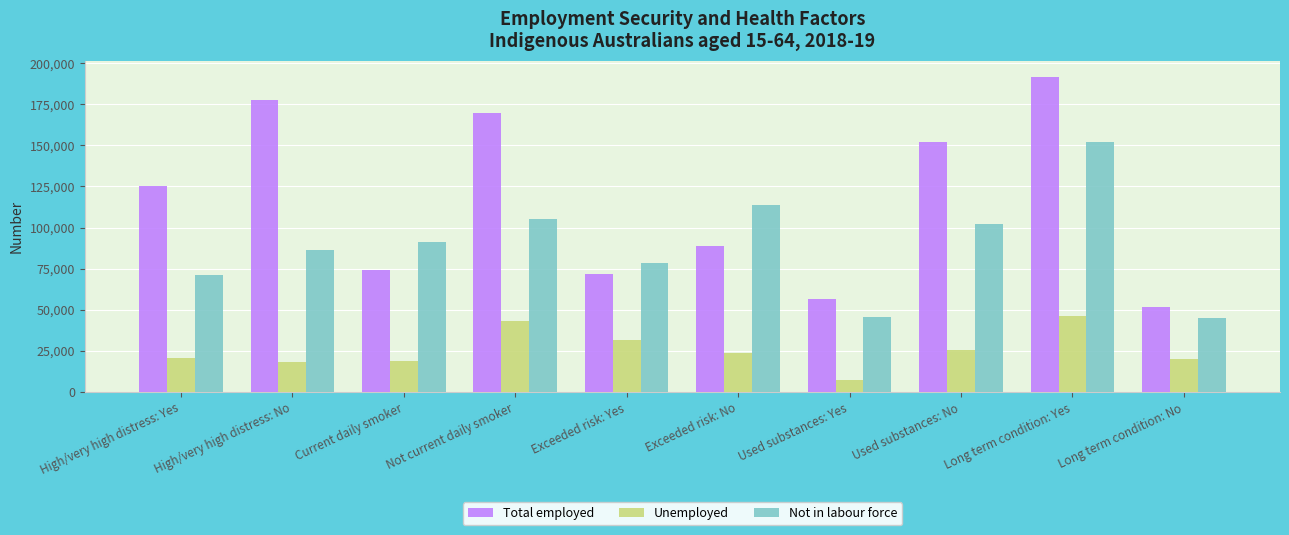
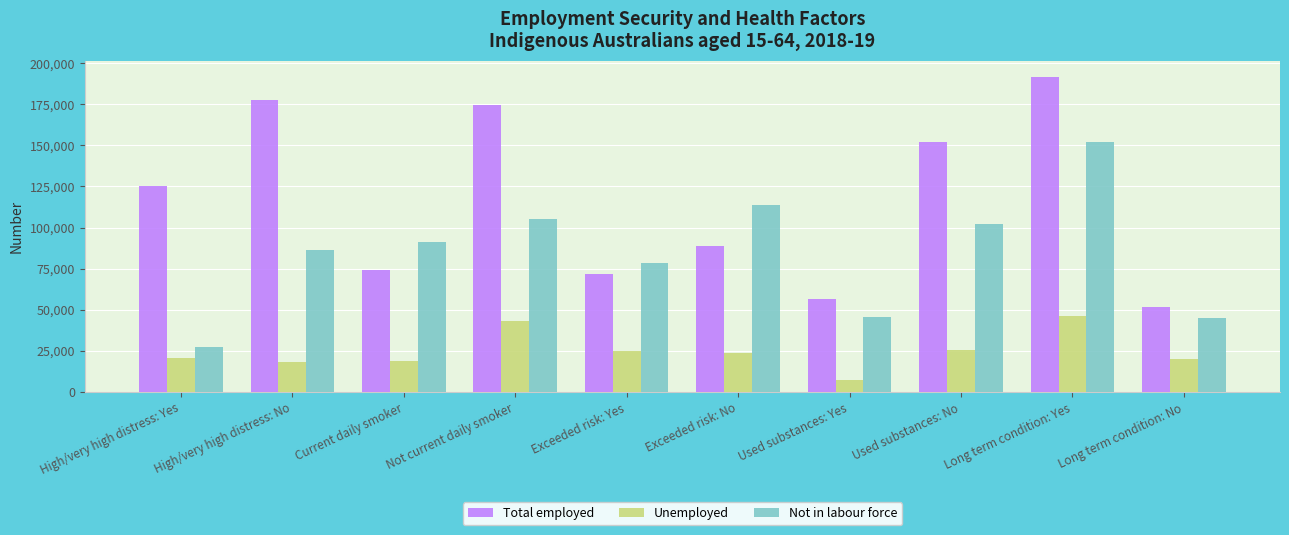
Not in labour force, High/very high distress: Yes: 71,000 -> 27,000
Total employed, Not current daily smoker: 170,000 -> 175,000
Unemployed, Exceeded risk: Yes: 32,000 -> 25,000
